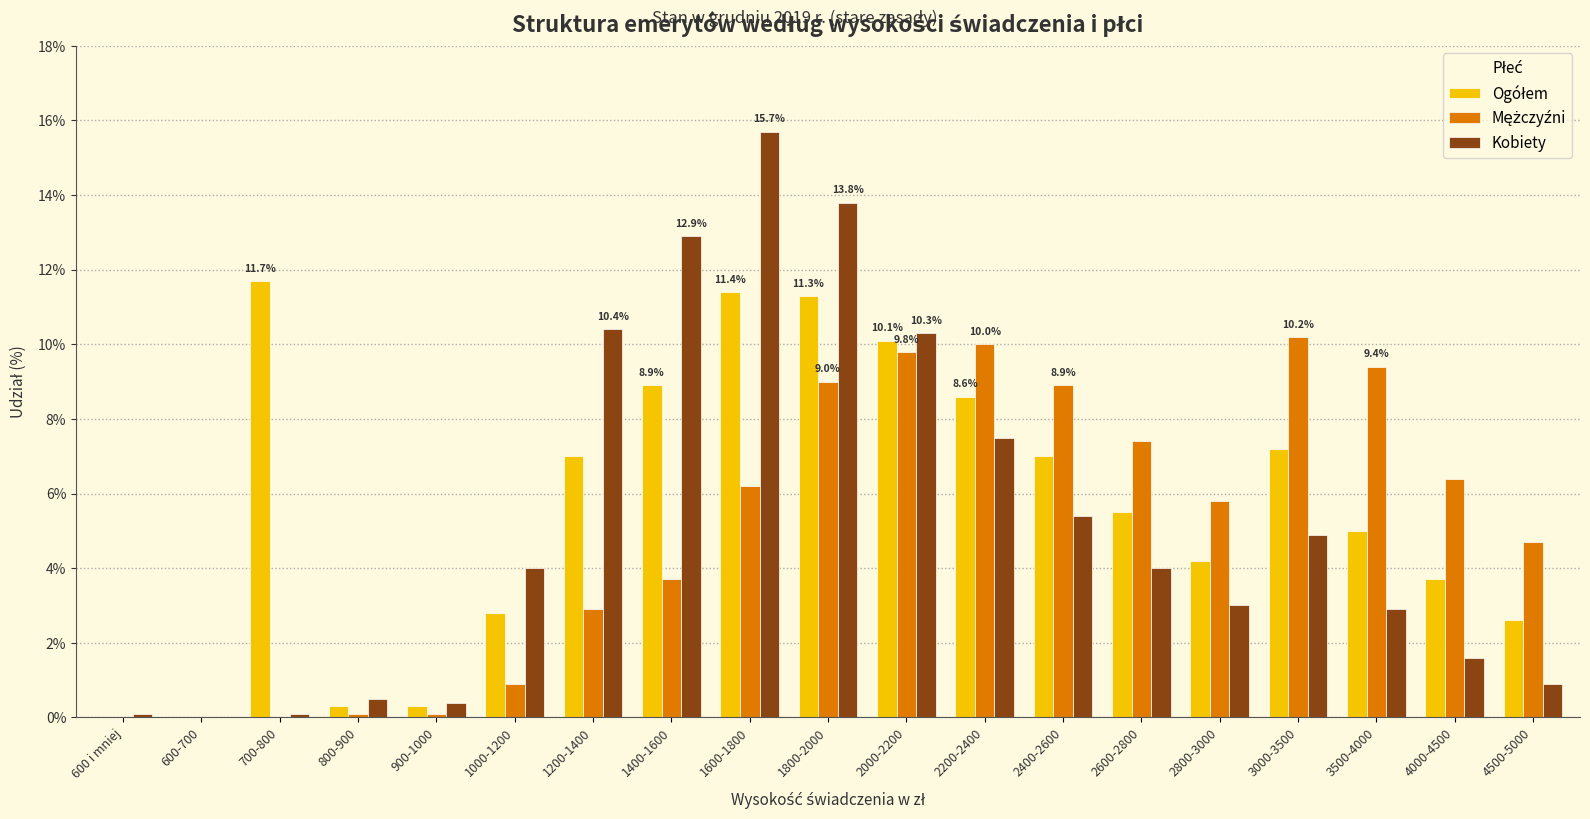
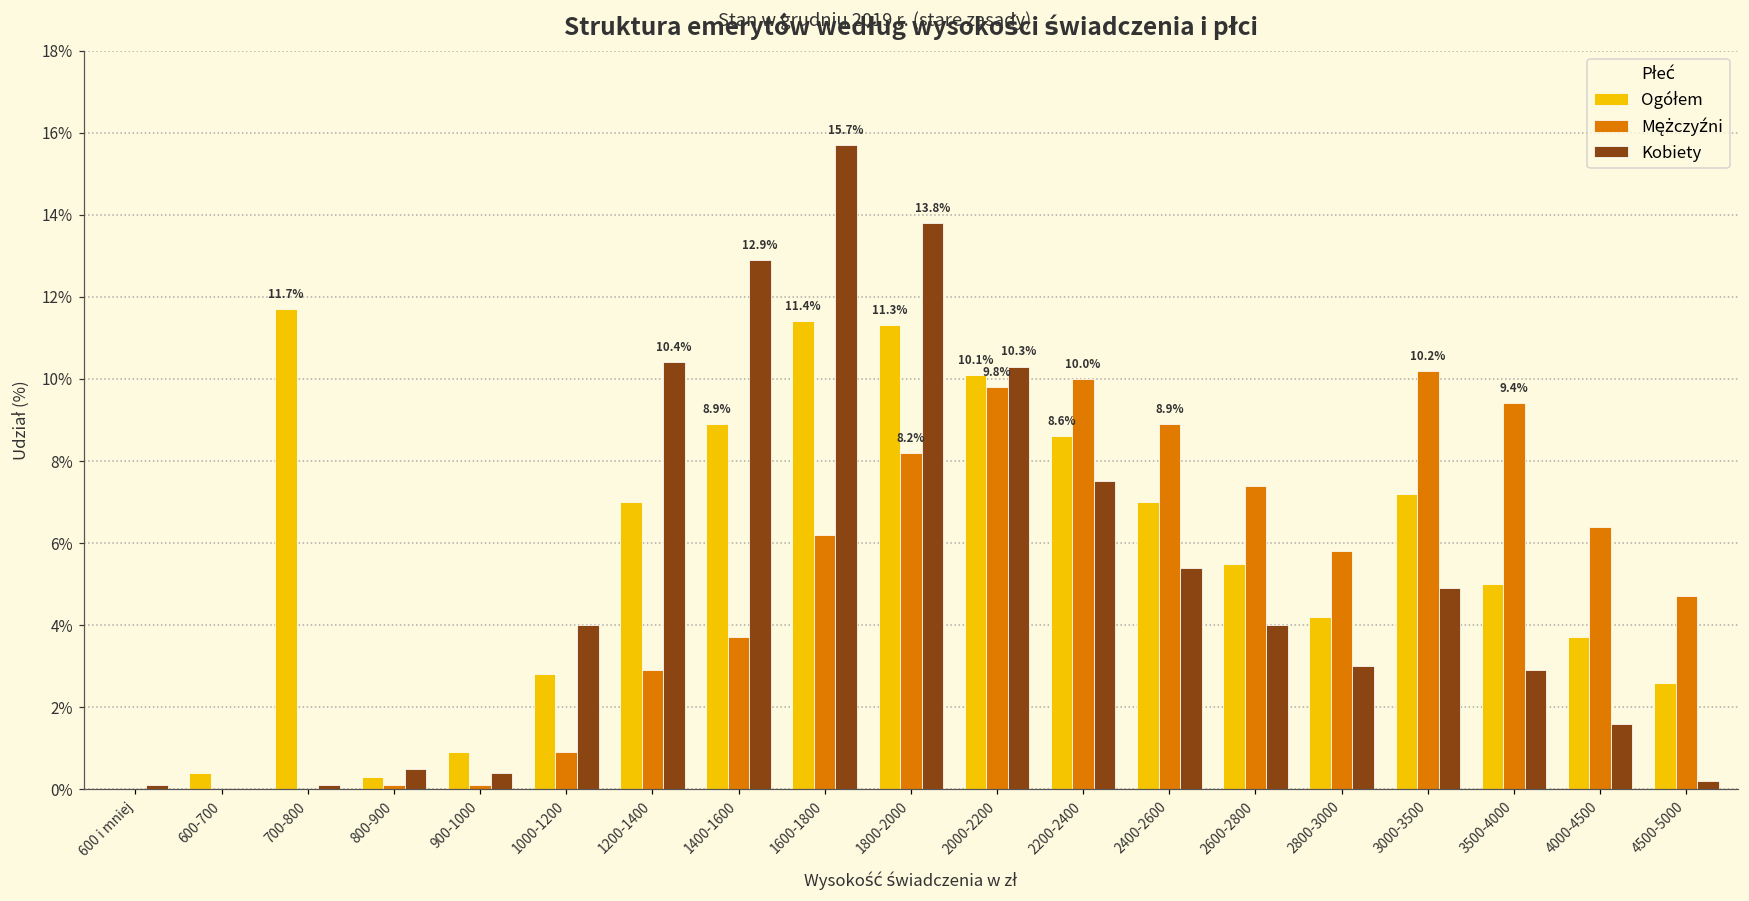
Ogółem, 600-700: 0.0% -> 0.4%
Ogółem, 900-1000: 0.3% -> 0.9%
Mężczyźni, 1800-2000: 9.0% -> 8.2%
Kobiety, 4500-5000: 0.9% -> 0.2%
